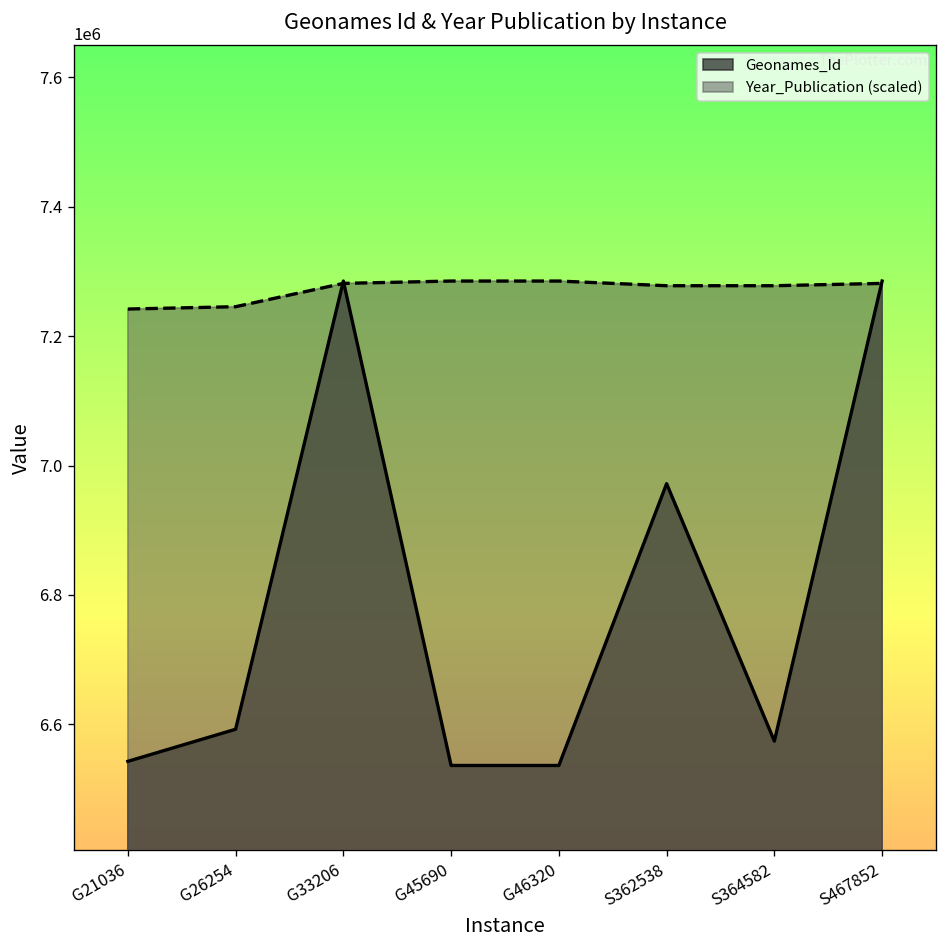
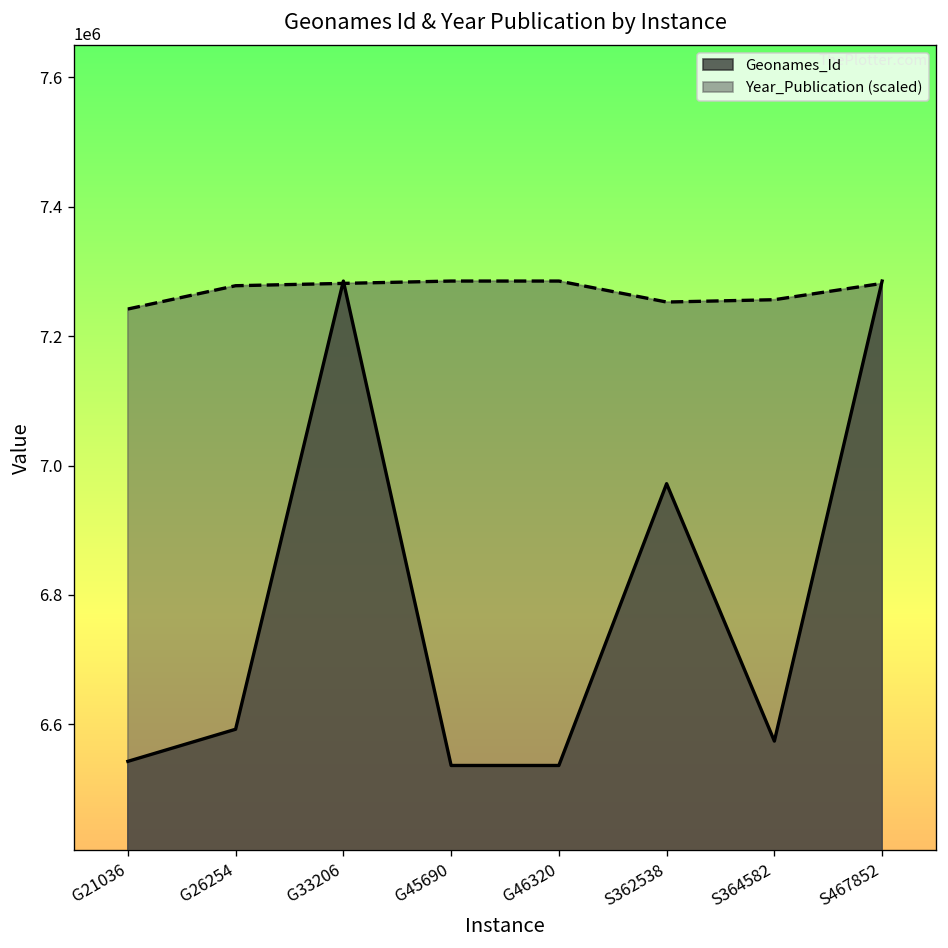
Year_Publication (scaled), G26254: 7250000 -> 7280000
Year_Publication (scaled), S362538: 7280000 -> 7250000
Year_Publication (scaled), S364582: 7280000 -> 7260000
